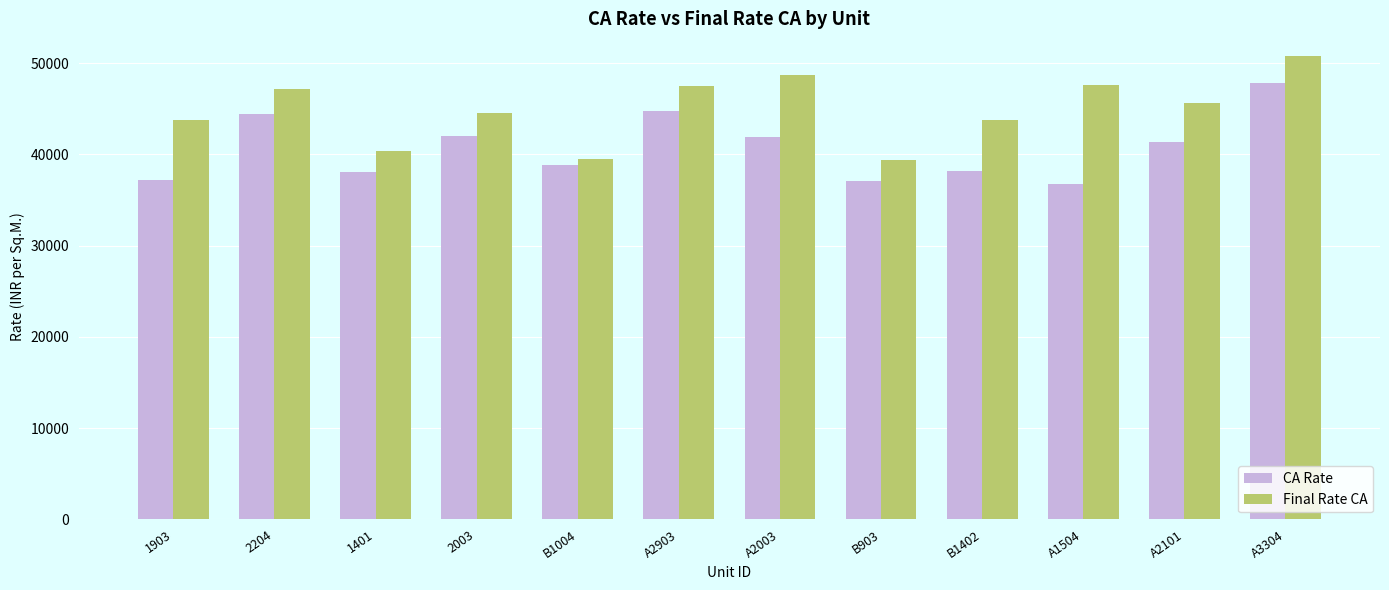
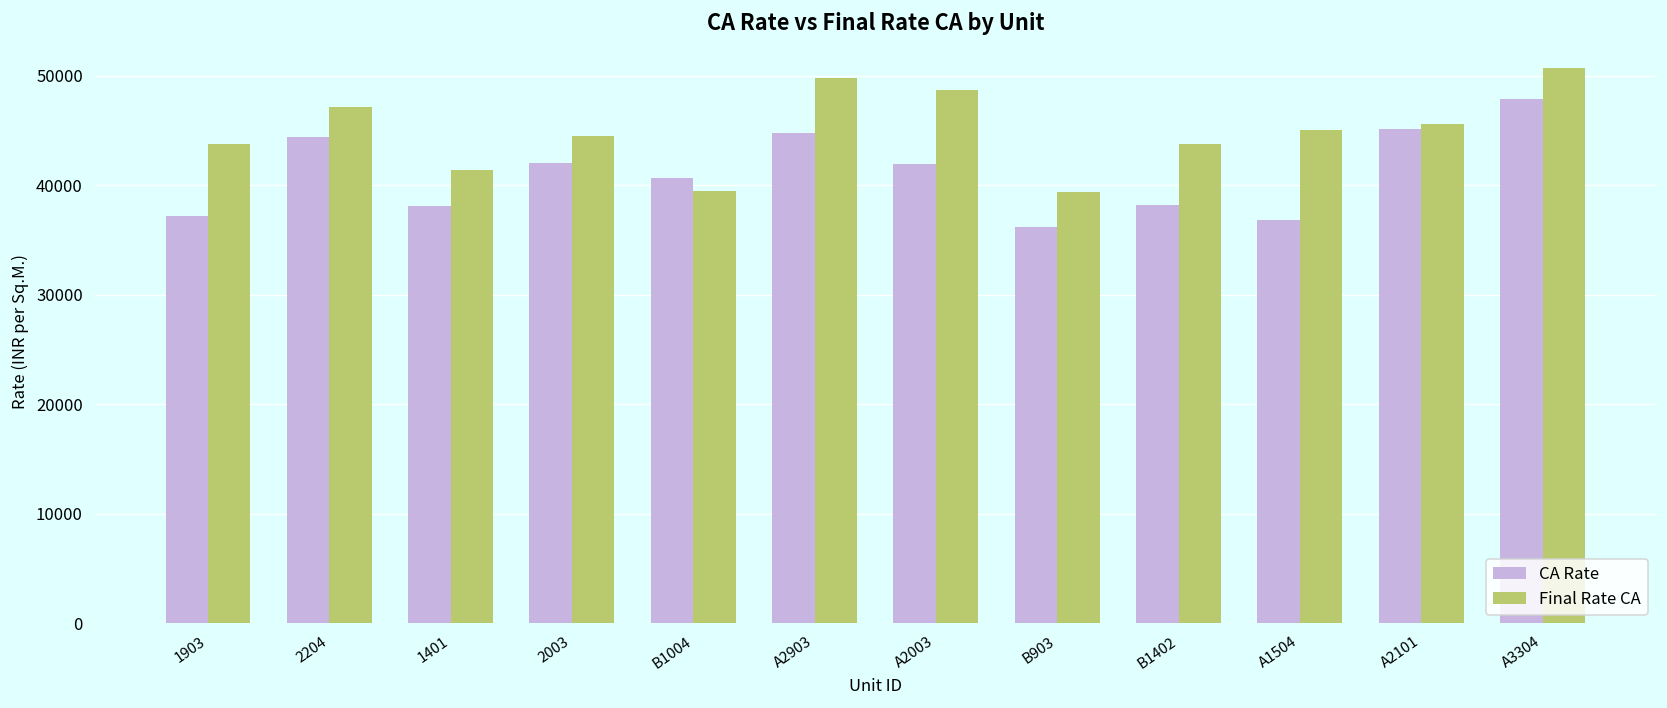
Final Rate CA, 1401: 40000 -> 41000
CA Rate, B1004: 39000 -> 41000
Final Rate CA, A2903: 48000 -> 50000
CA Rate, B903: 37000 -> 36000
Final Rate CA, A1504: 48000 -> 45000
CA Rate, A2101: 41000 -> 45000
